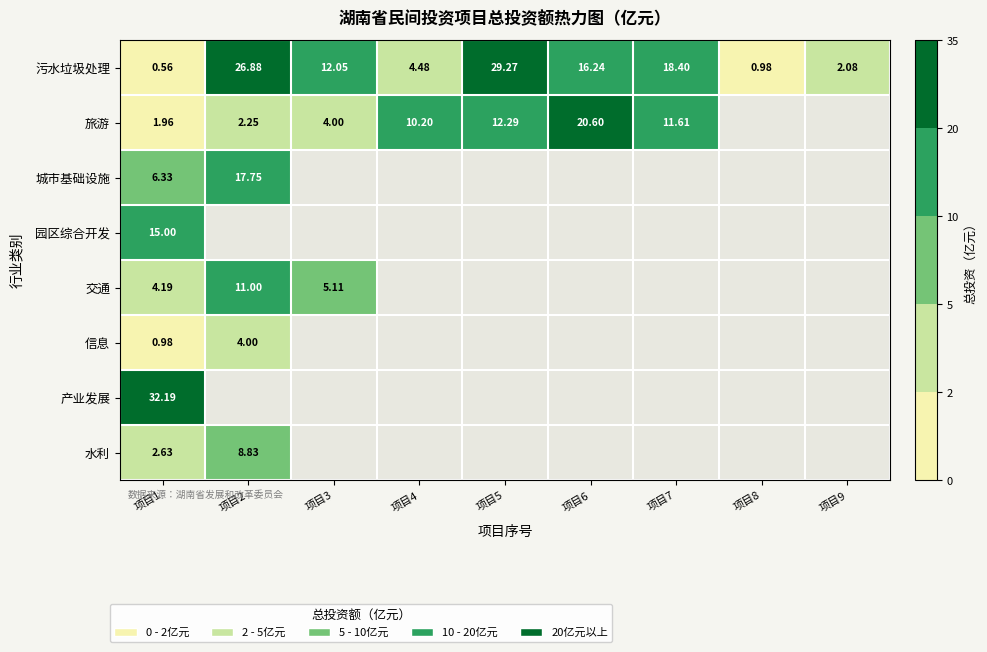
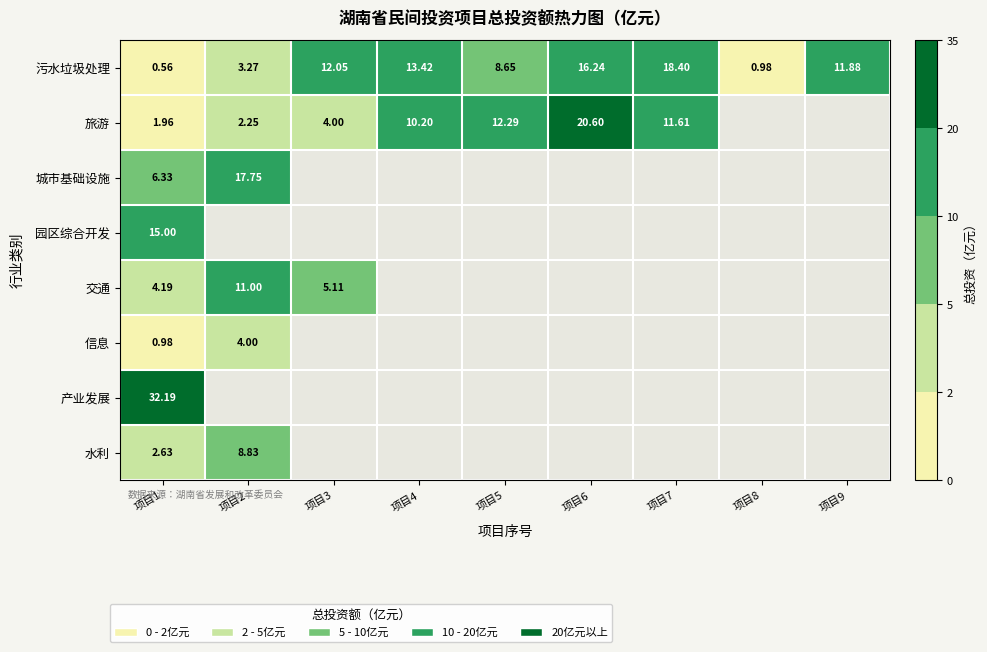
污水垃圾处理, 项目2: 26.88 -> 3.27
污水垃圾处理, 项目4: 4.48 -> 13.42
污水垃圾处理, 项目5: 29.27 -> 8.65
污水垃圾处理, 项目9: 2.08 -> 11.88
